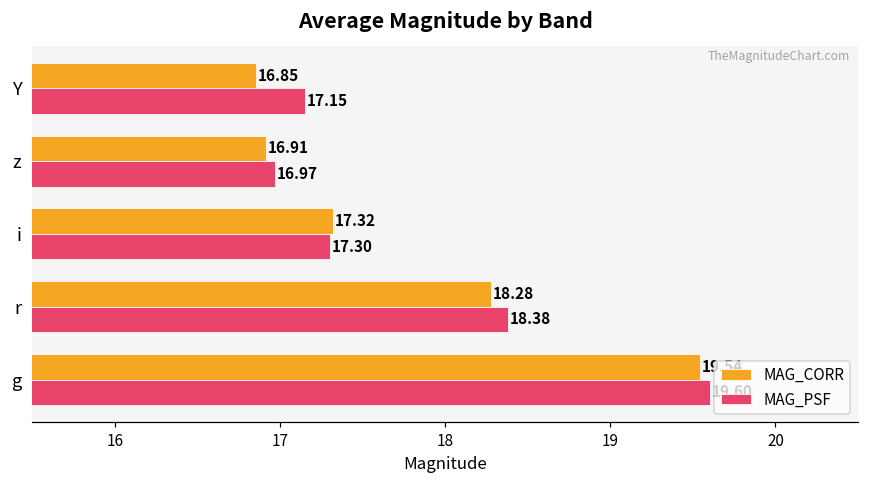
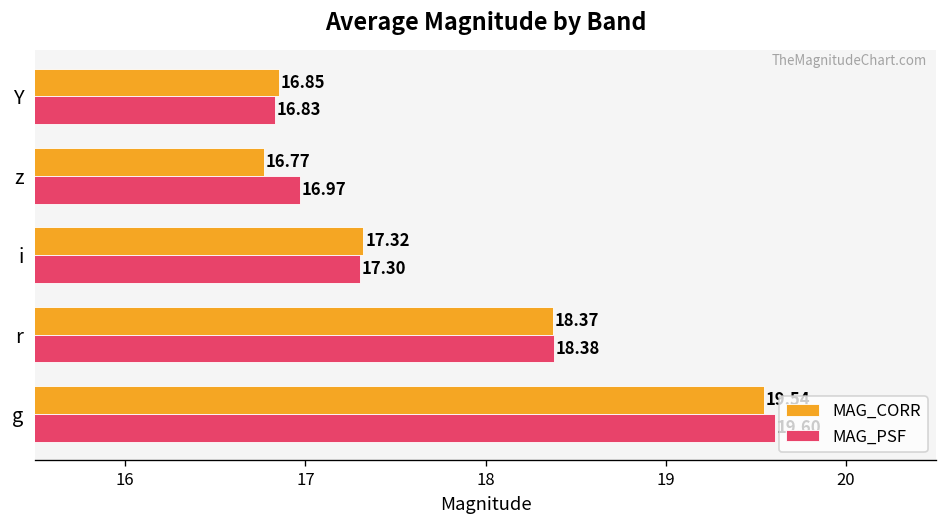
MAG_PSF, Y: 17.15 -> 16.83
MAG_CORR, z: 16.91 -> 16.77
MAG_CORR, r: 18.28 -> 18.37
